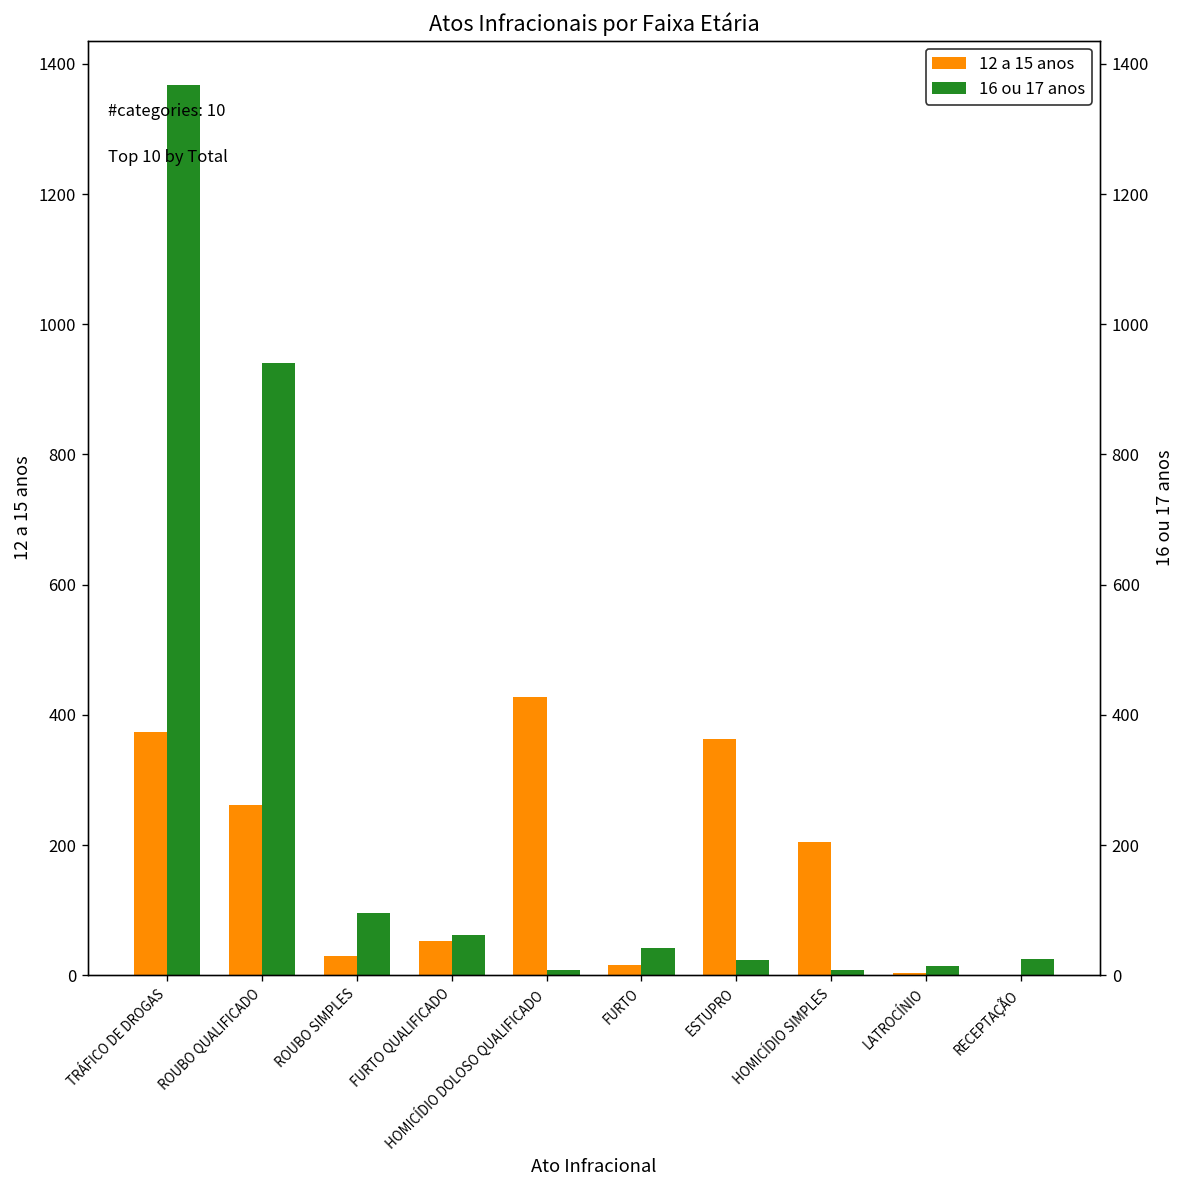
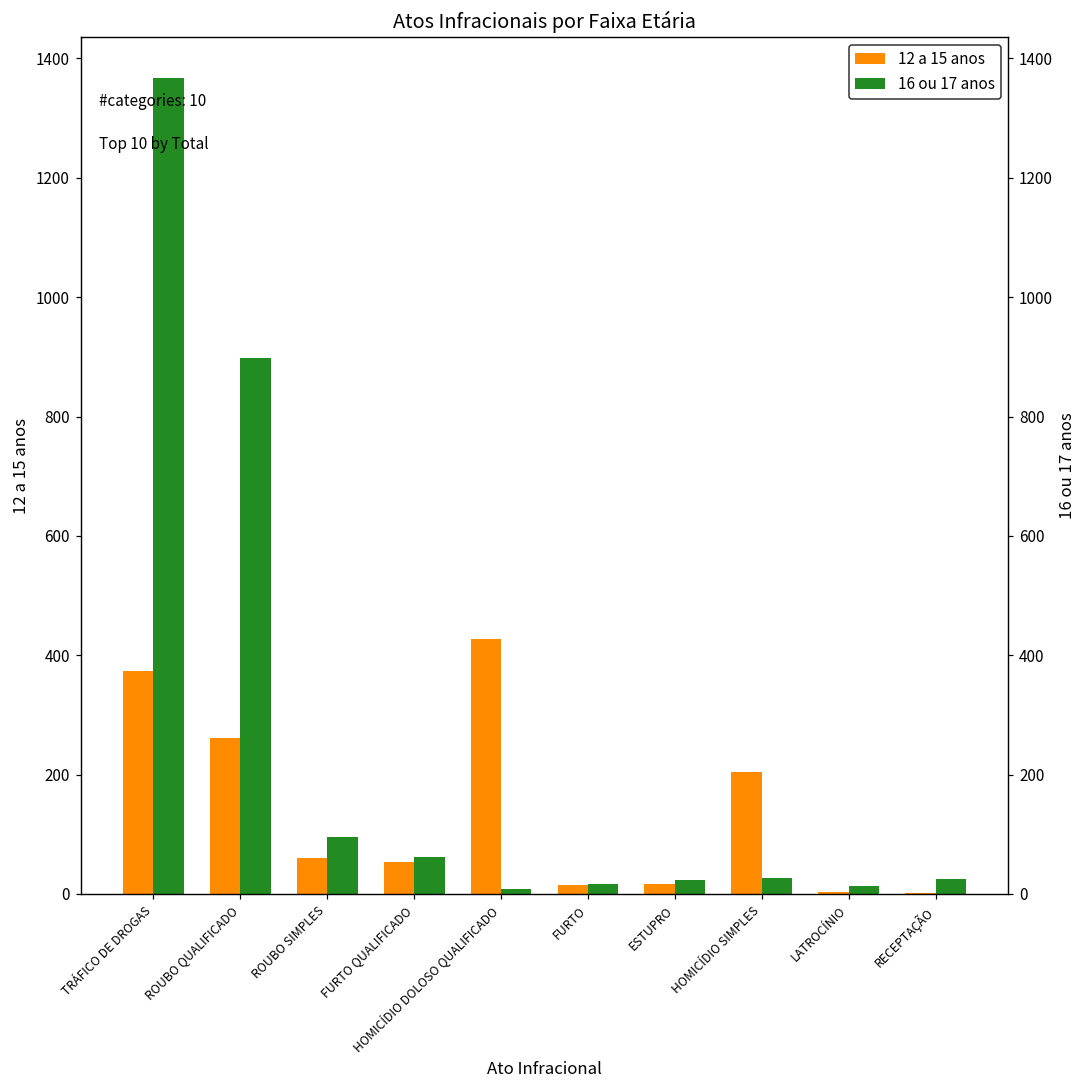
16 ou 17 anos, ROUBO QUALIFICADO: 940 -> 900
12 a 15 anos, ROUBO SIMPLES: 30 -> 60
16 ou 17 anos, FURTO: 40 -> 20
12 a 15 anos, ESTUPRO: 360 -> 20
16 ou 17 anos, HOMICÍDIO SIMPLES: 10 -> 30
